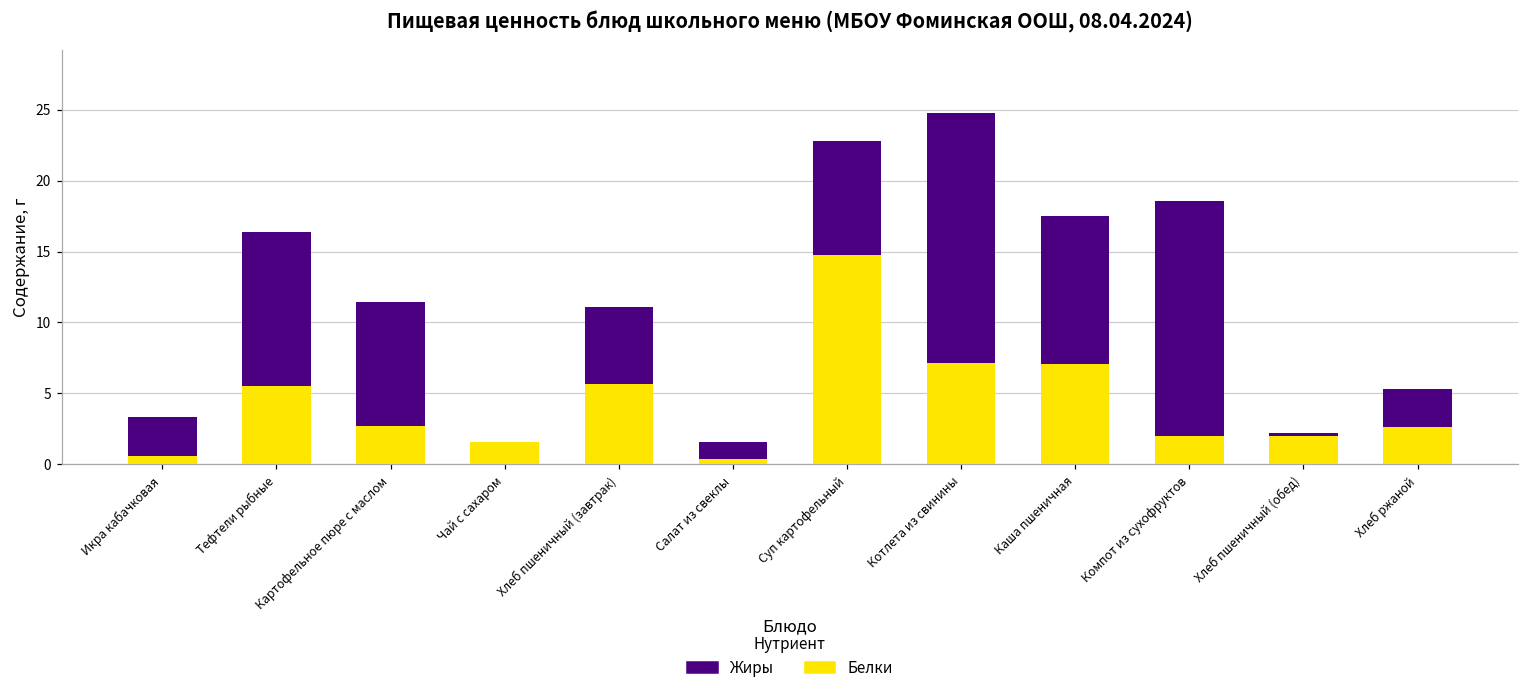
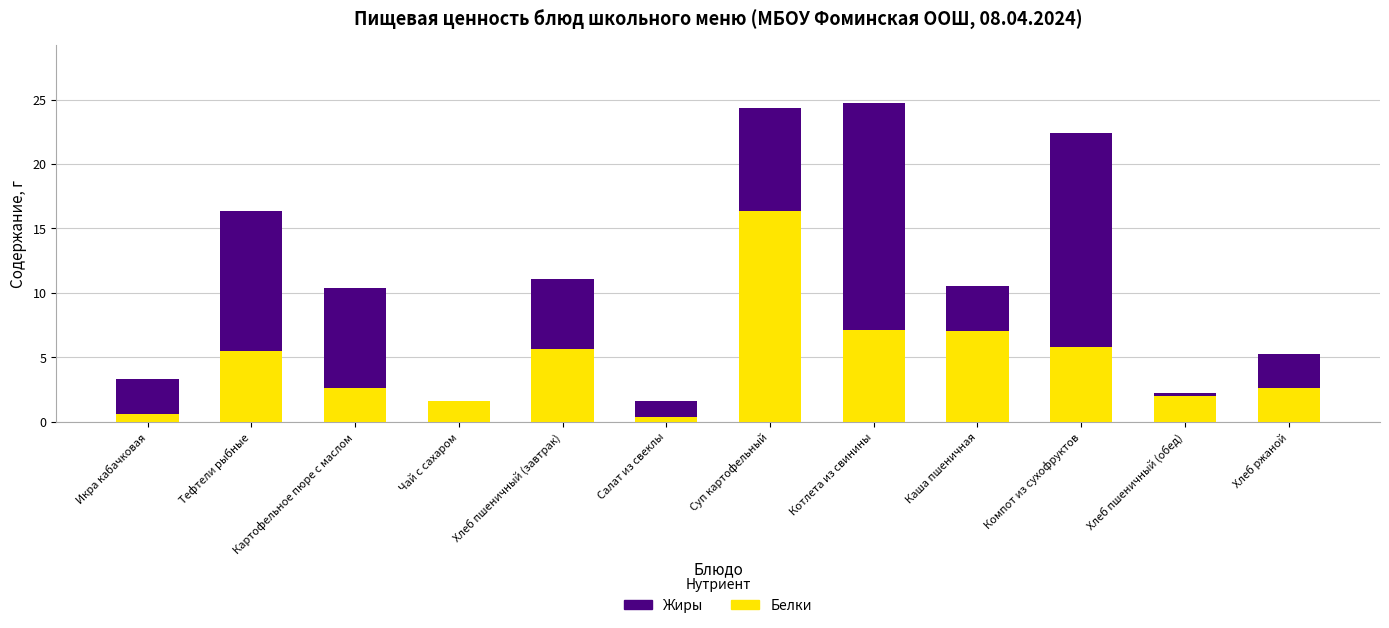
Жиры, Картофельное пюре с маслом: 8.8 -> 7.7
Белки, Суп картофельный: 14.8 -> 16.3
Жиры, Каша пшеничная: 10.4 -> 3.5
Белки, Компот из сухофруктов: 2.0 -> 5.8
